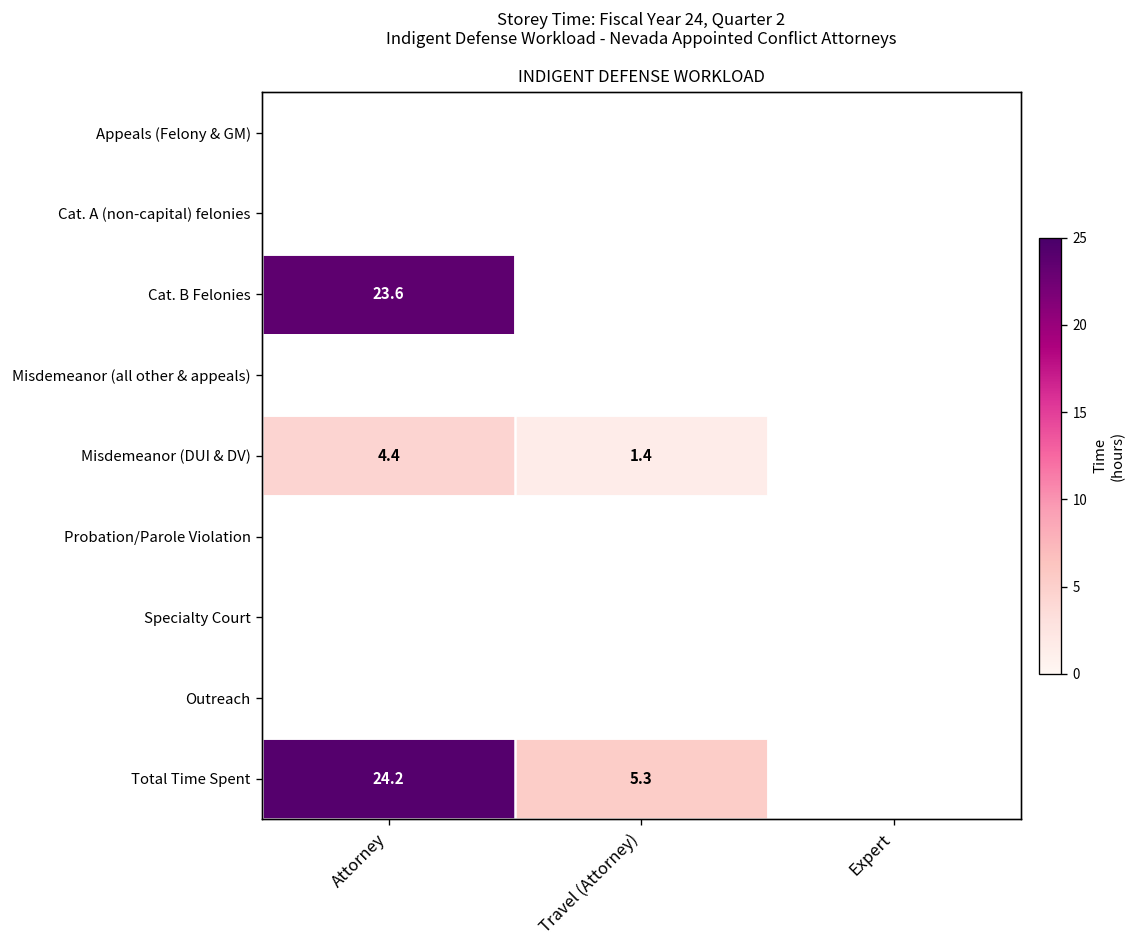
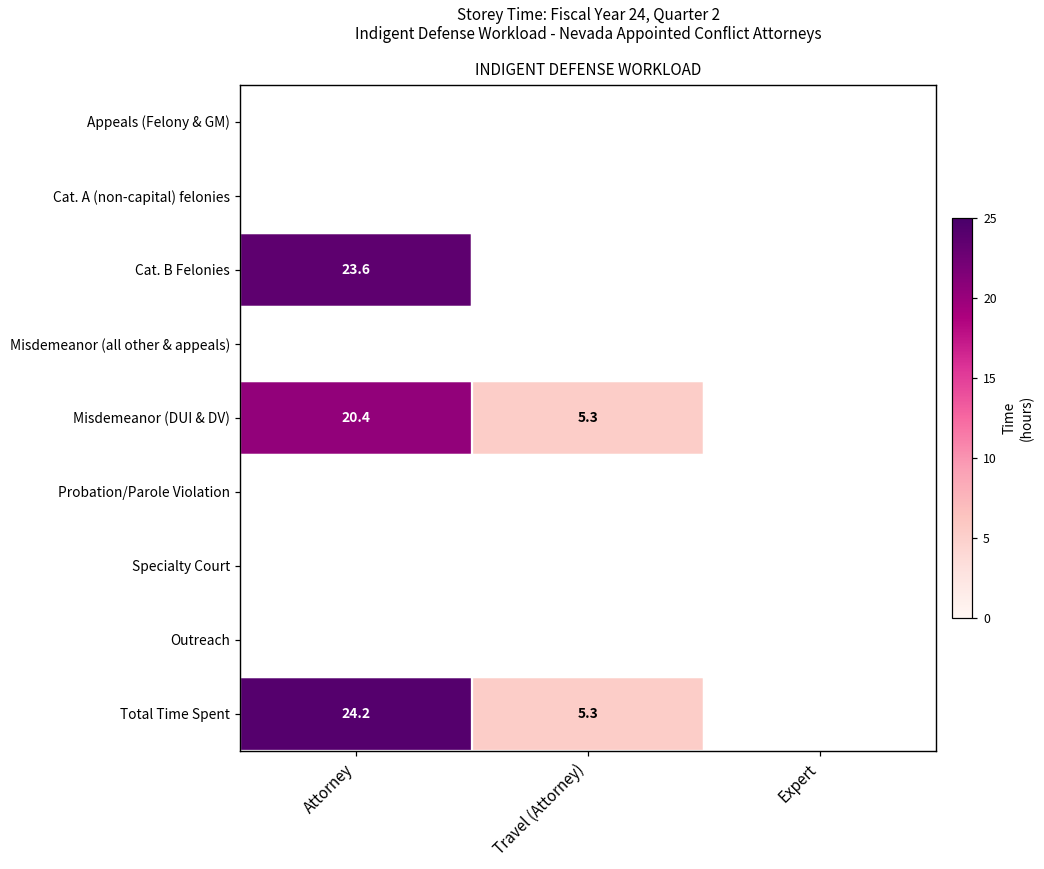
Misdemeanor (DUI & DV), Attorney: 4.4 -> 20.4
Misdemeanor (DUI & DV), Travel (Attorney): 1.4 -> 5.3
